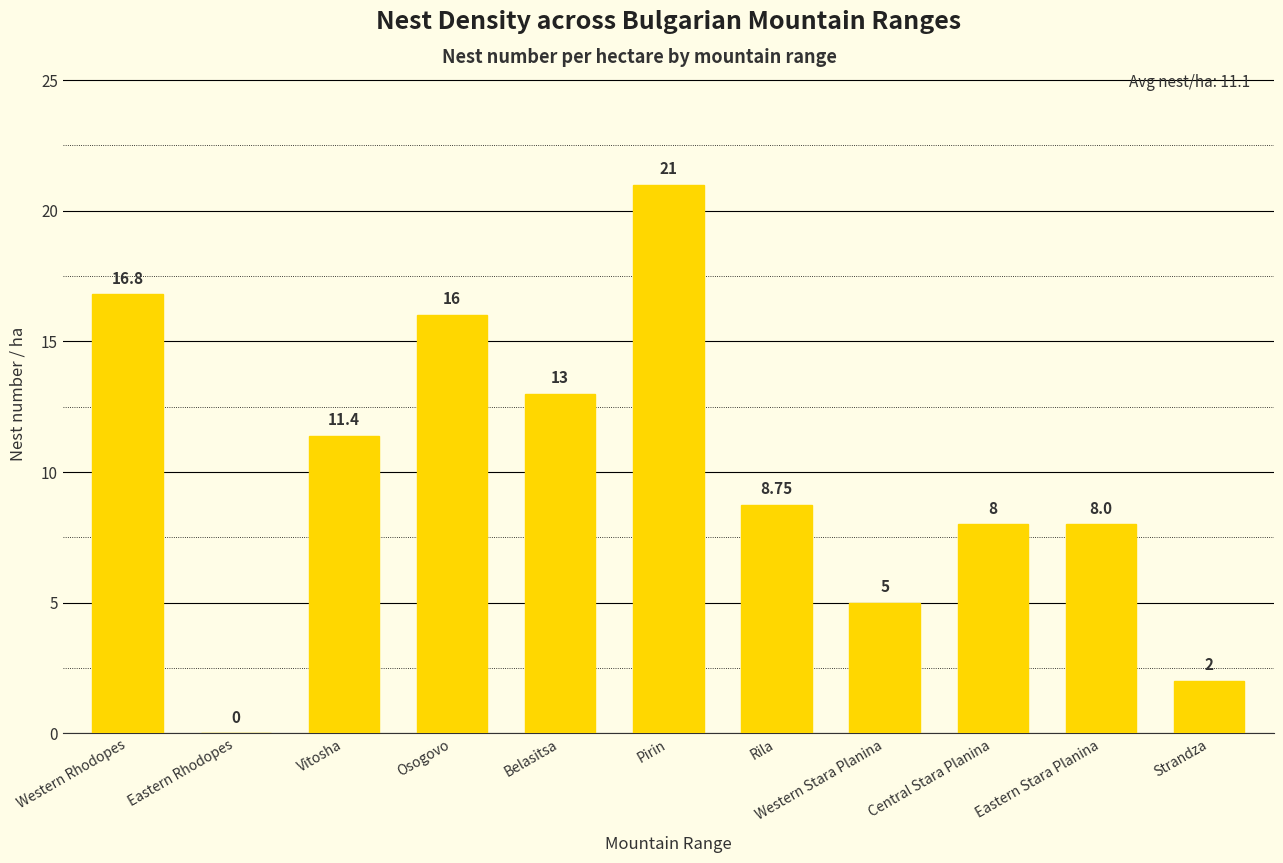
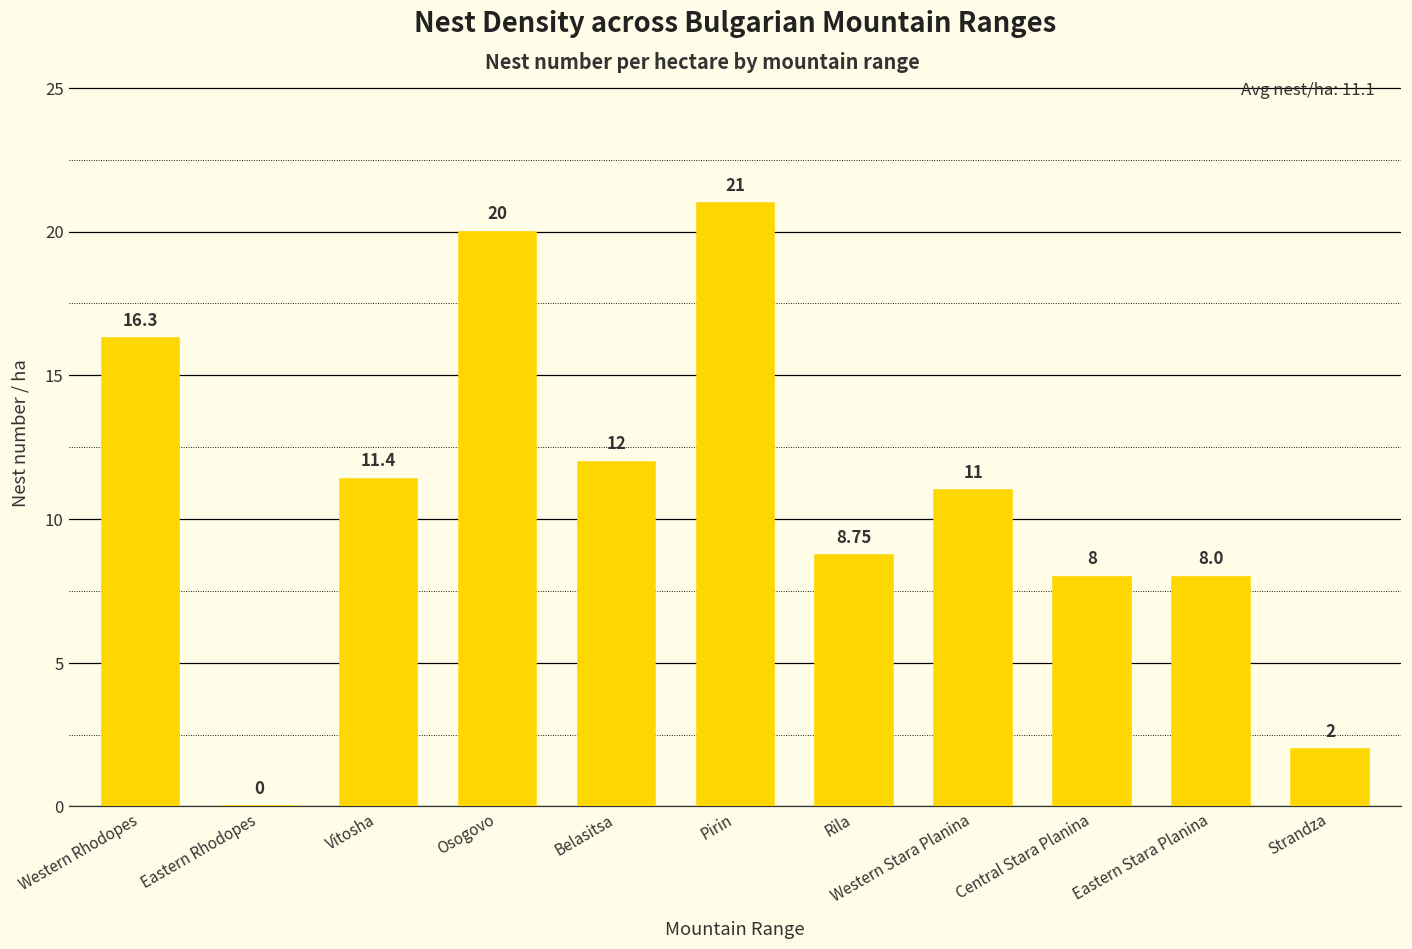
Western Rhodopes: 16.8 -> 16.3
Osogovo: 16 -> 20
Belasitsa: 13 -> 12
Western Stara Planina: 5 -> 11
